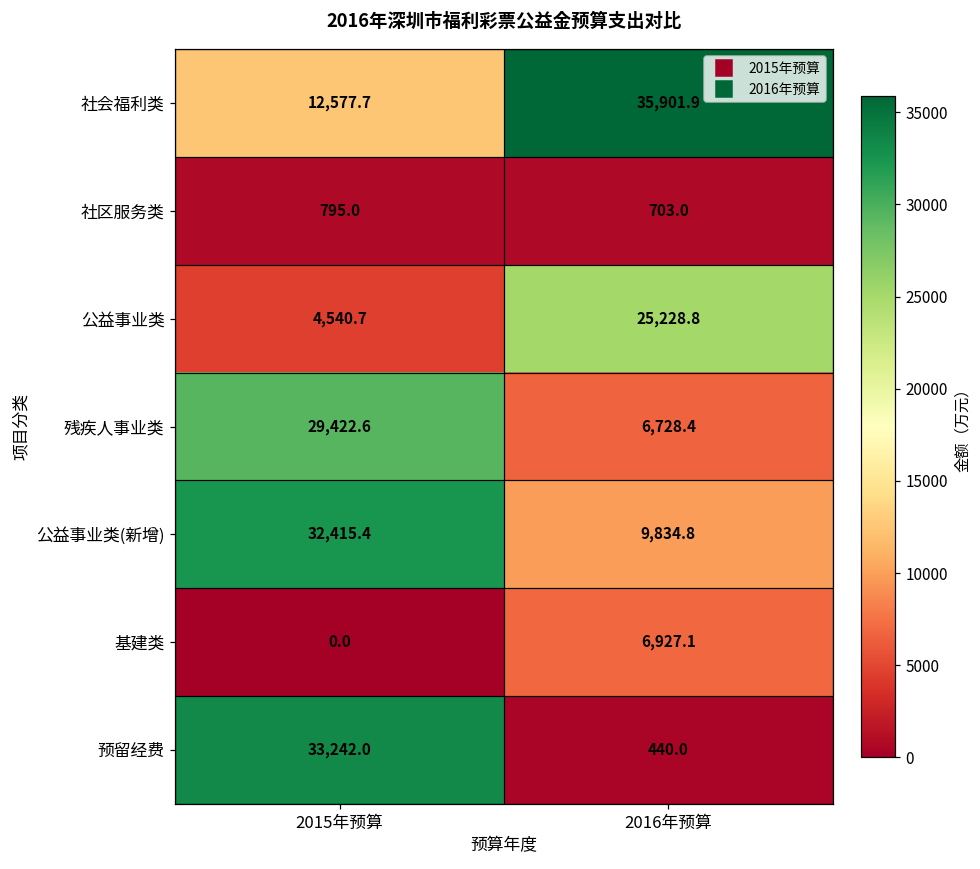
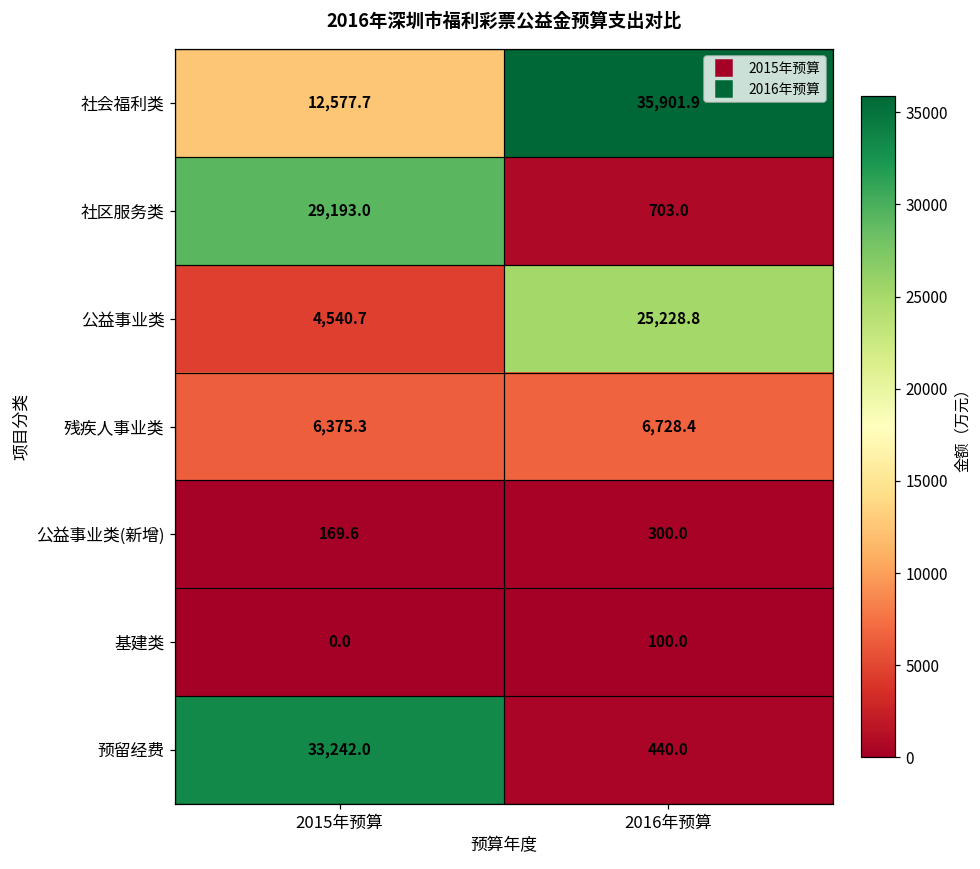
社区服务类, 2015年预算: 795.0 -> 29,193.0
残疾人事业类, 2015年预算: 29,422.6 -> 6,375.3
公益事业类(新增), 2015年预算: 32,415.4 -> 169.6
公益事业类(新增), 2016年预算: 9,834.8 -> 300.0
基建类, 2016年预算: 6,927.1 -> 100.0
